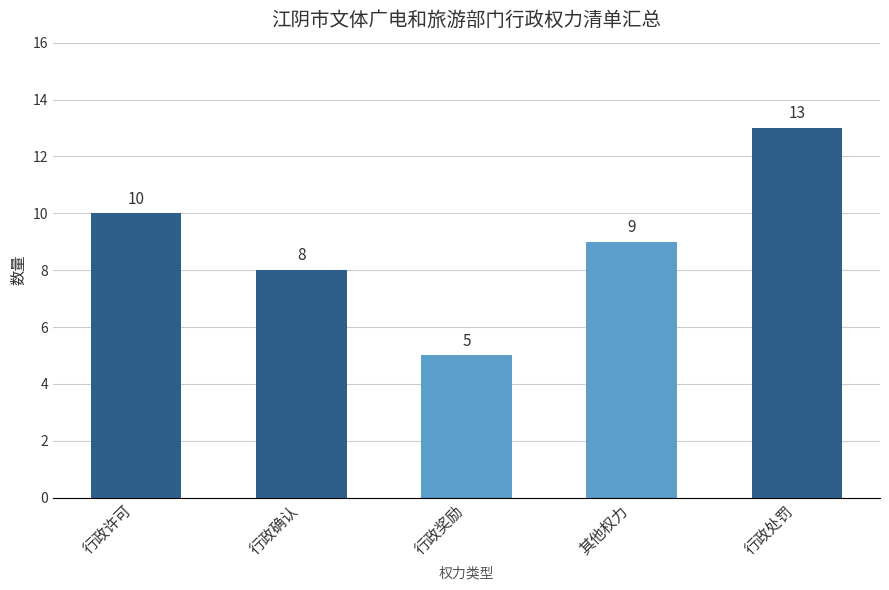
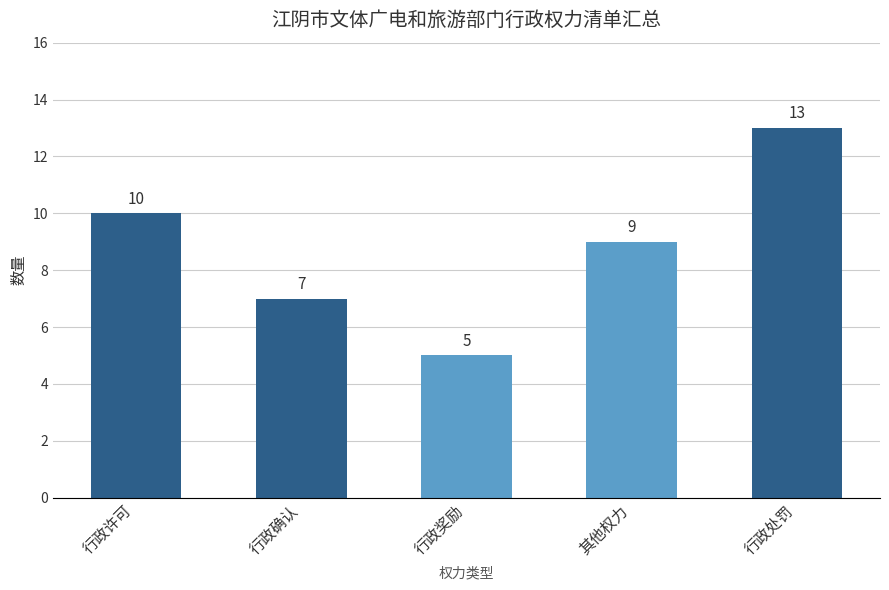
行政确认: 8 -> 7
